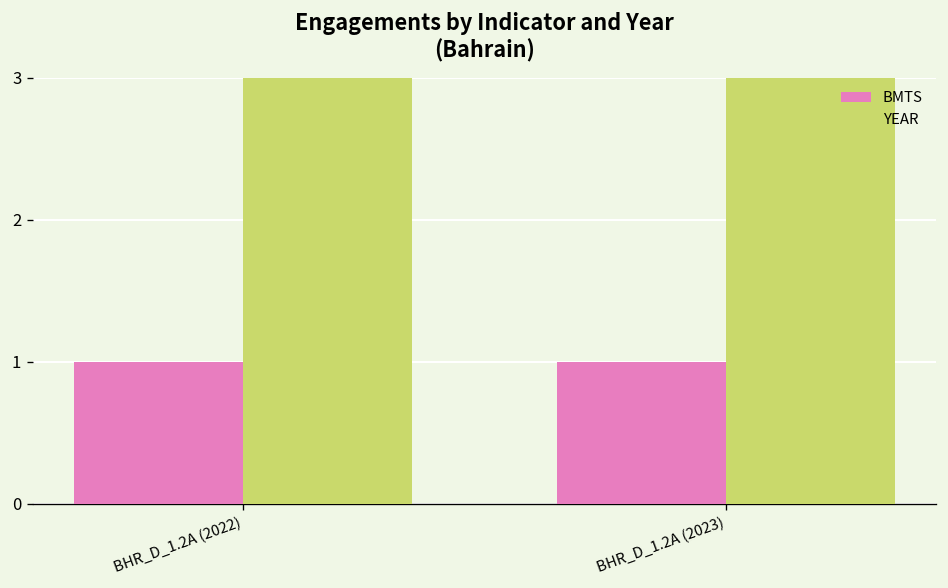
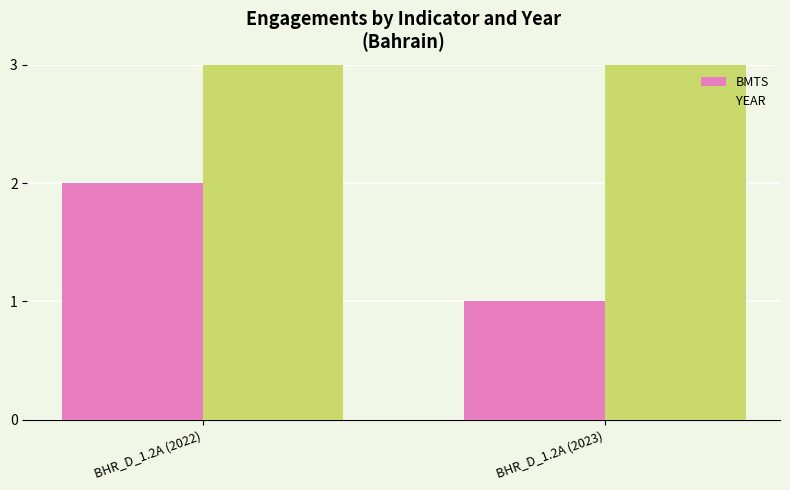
BMTS, BHR_D_1.2A (2022): 1 -> 2
